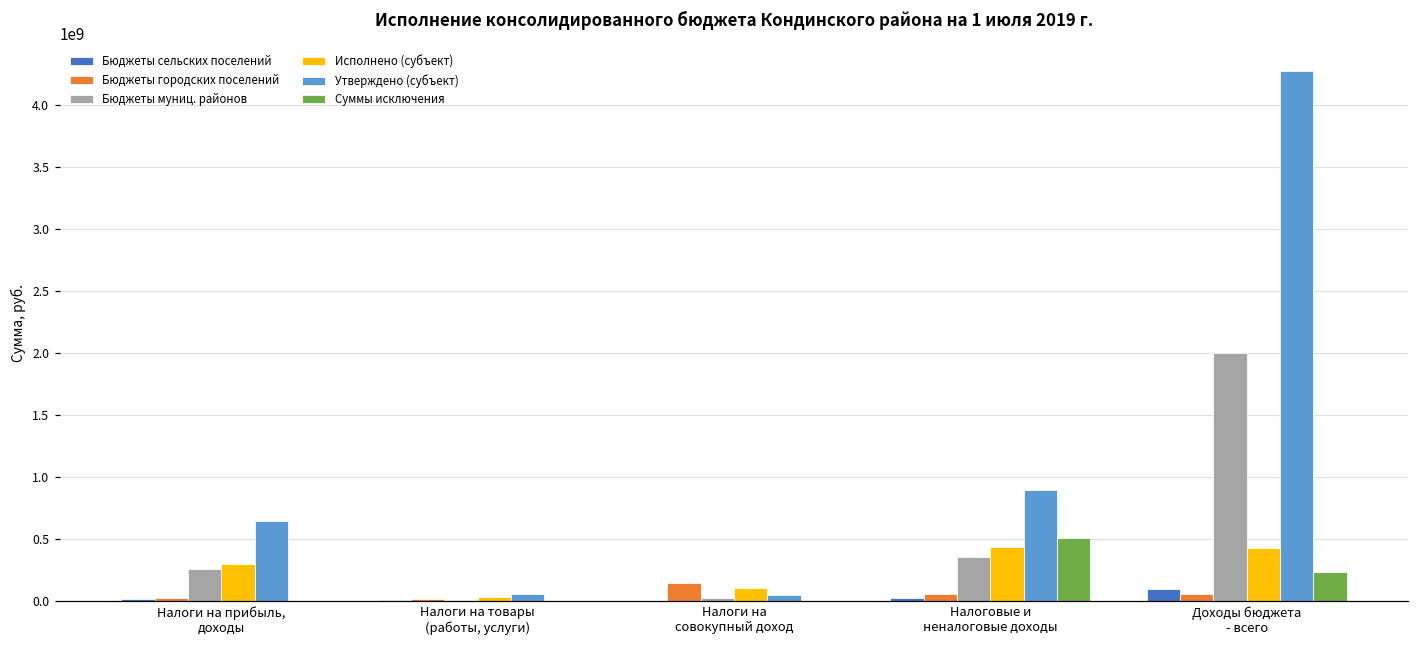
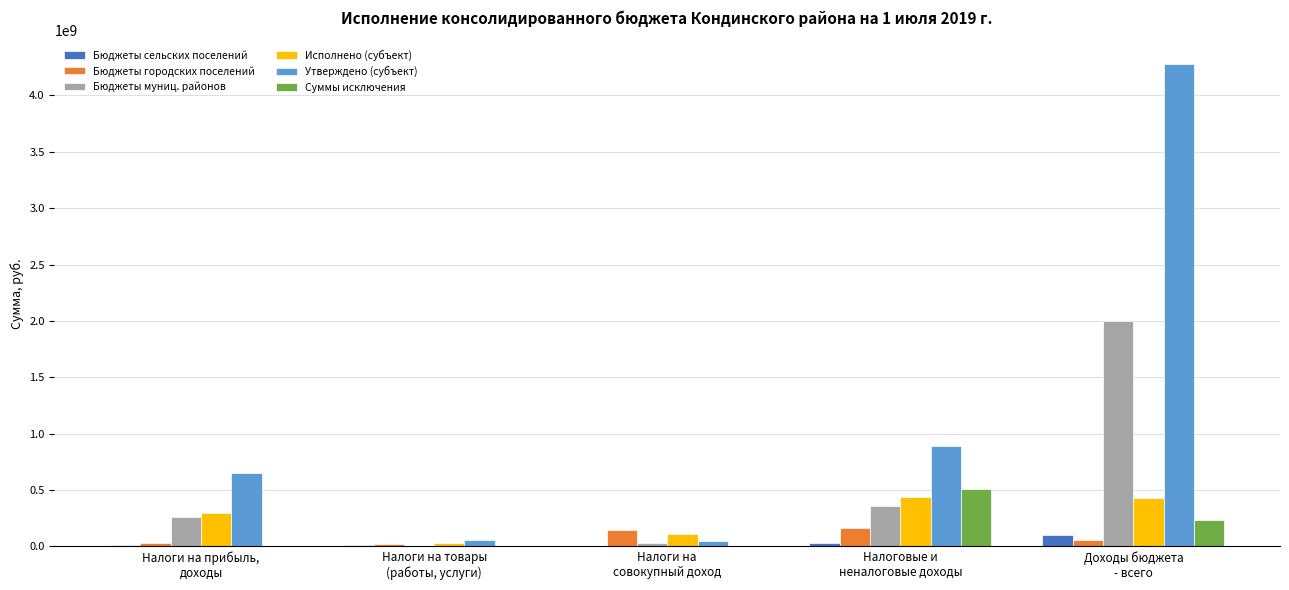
Бюджеты городских поселений, Налоговые и неналоговые доходы: 60000000 -> 160000000
